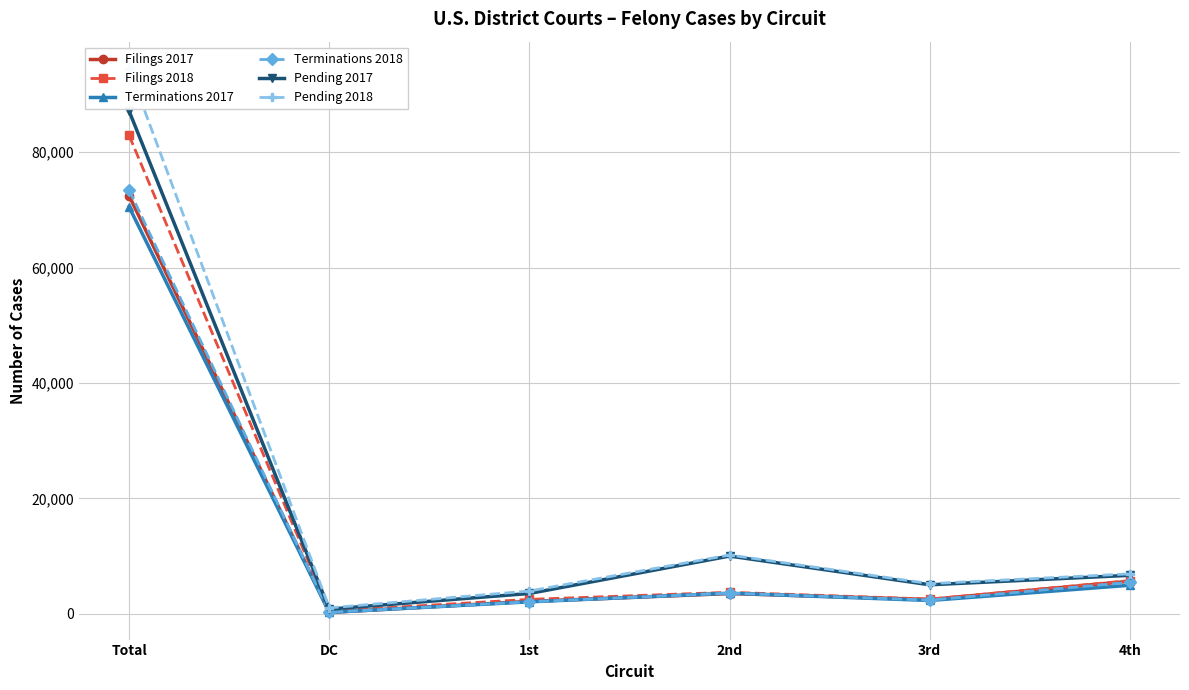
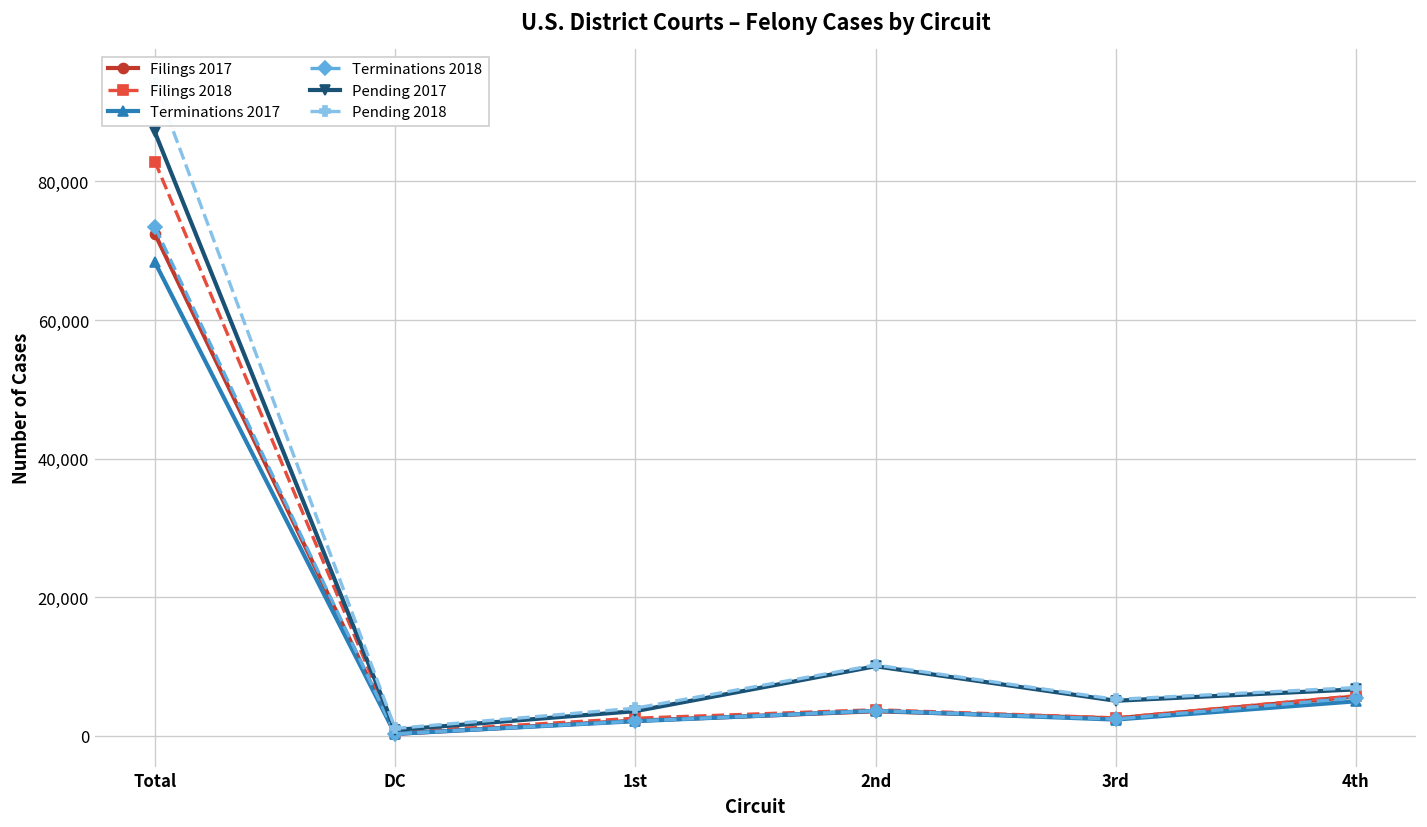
Terminations 2017, Total: 71,000 -> 68,000
